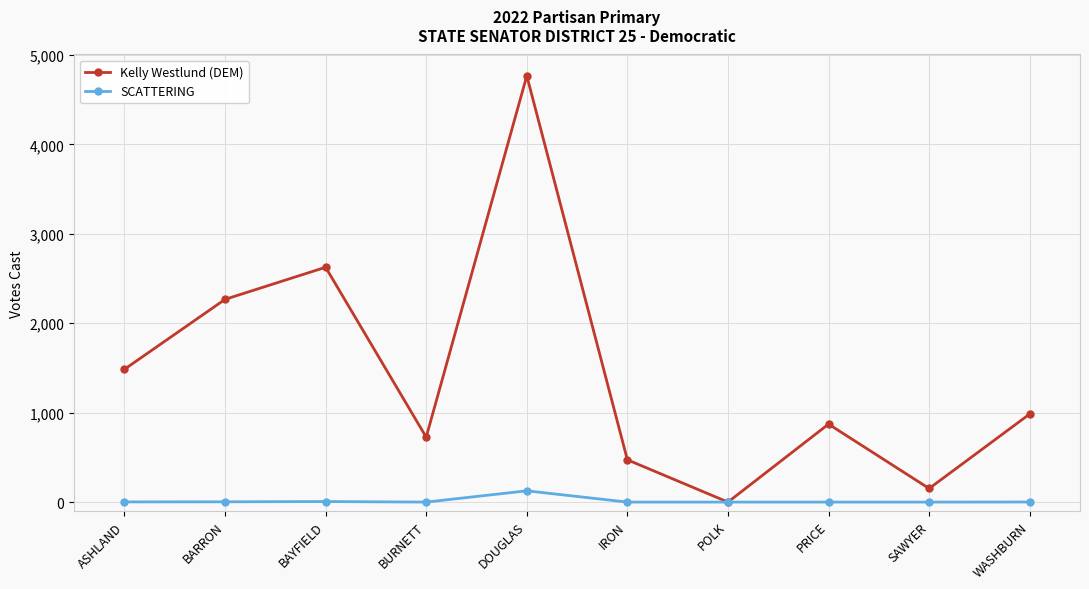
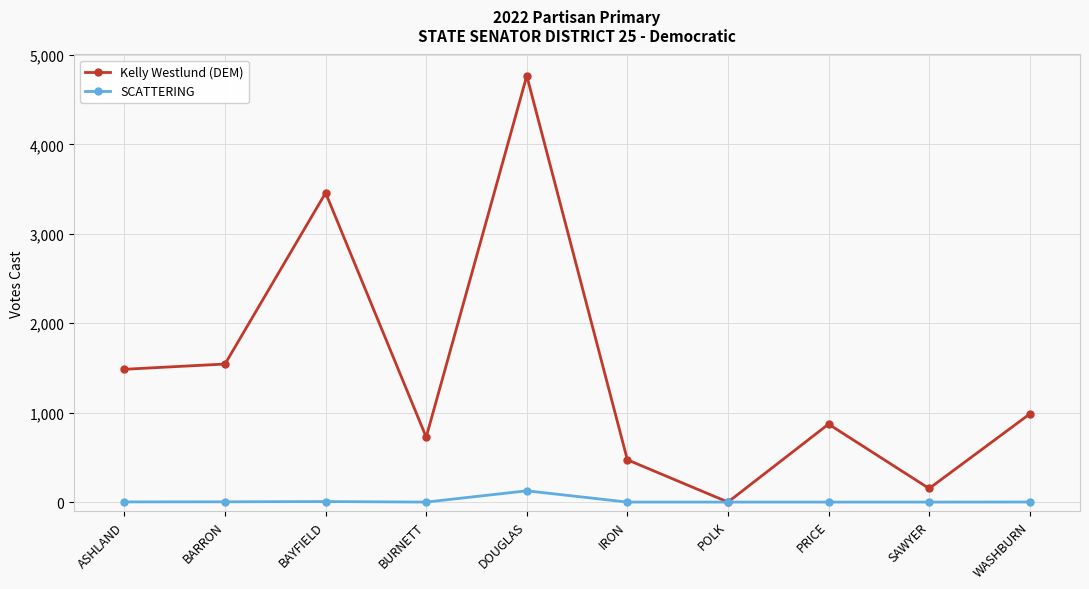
Kelly Westlund (DEM), BARRON: 2,300 -> 1,500
Kelly Westlund (DEM), BAYFIELD: 2,600 -> 3,500
